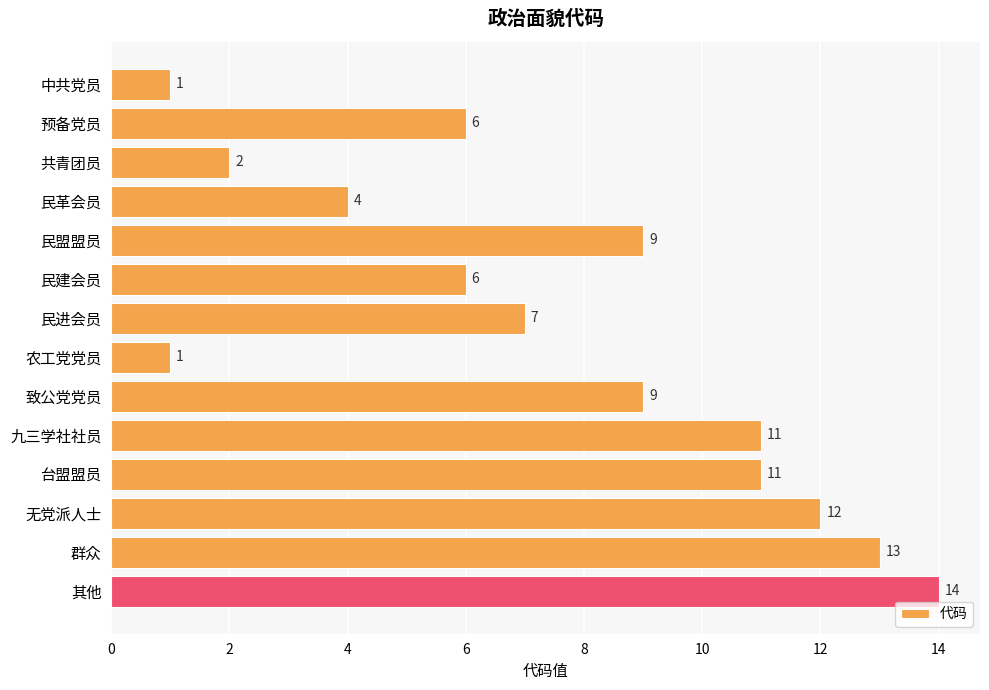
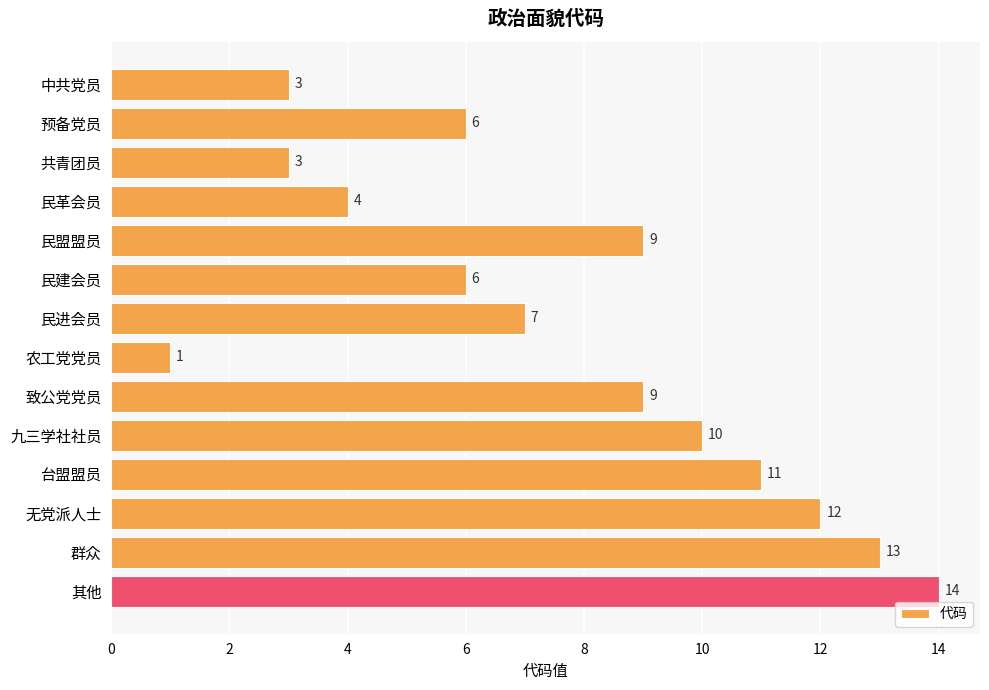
中共党员: 1 -> 3
共青团员: 2 -> 3
九三学社社员: 11 -> 10
